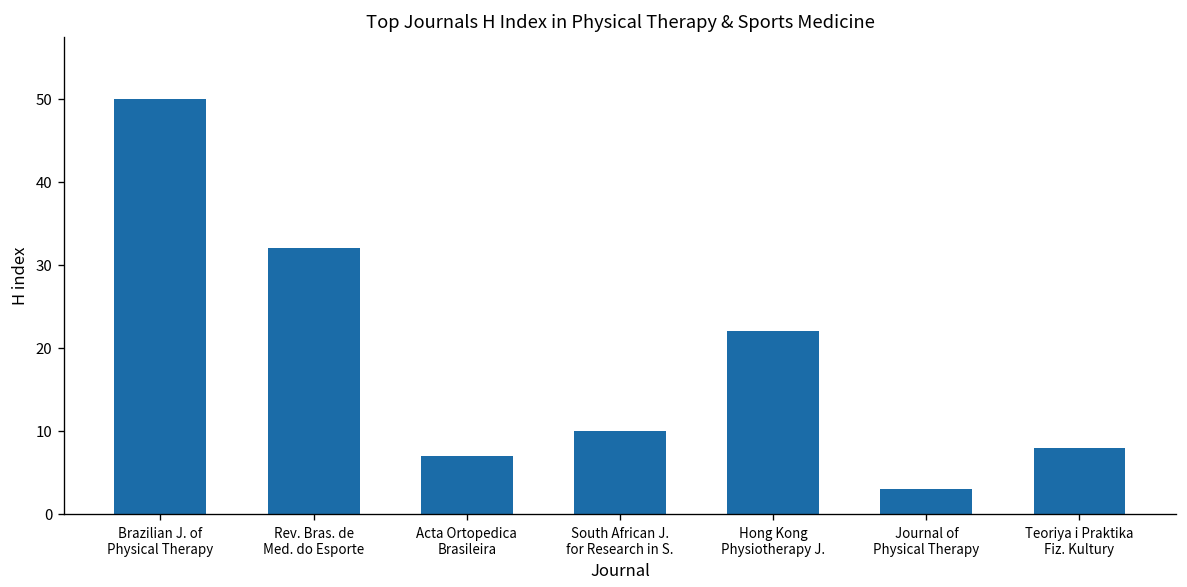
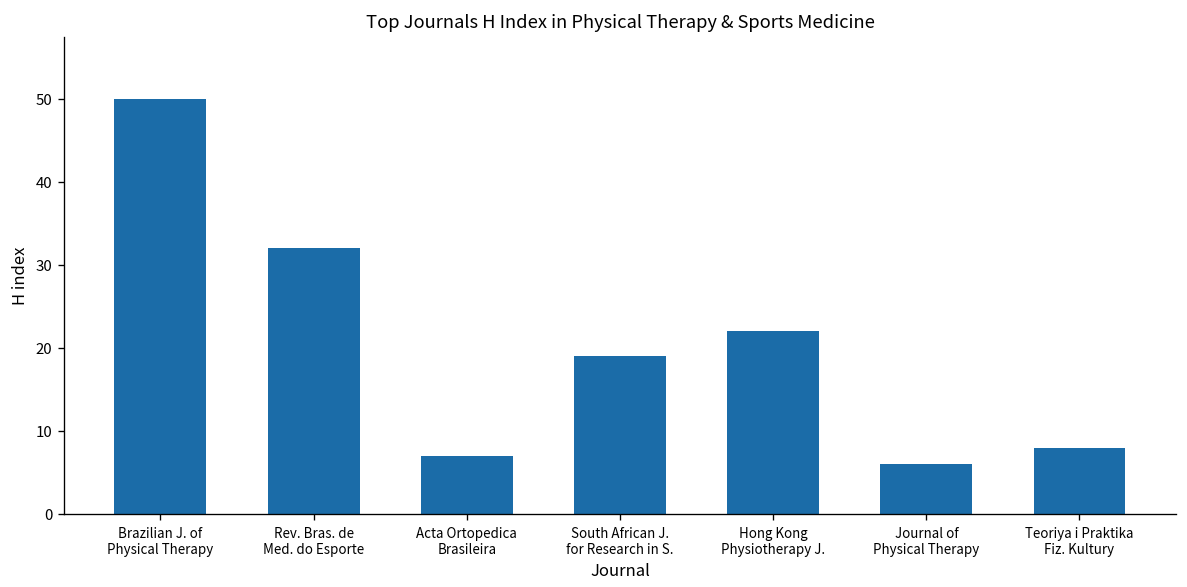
South African J. for Research in S.: 10 -> 19
Journal of Physical Therapy: 3 -> 6
